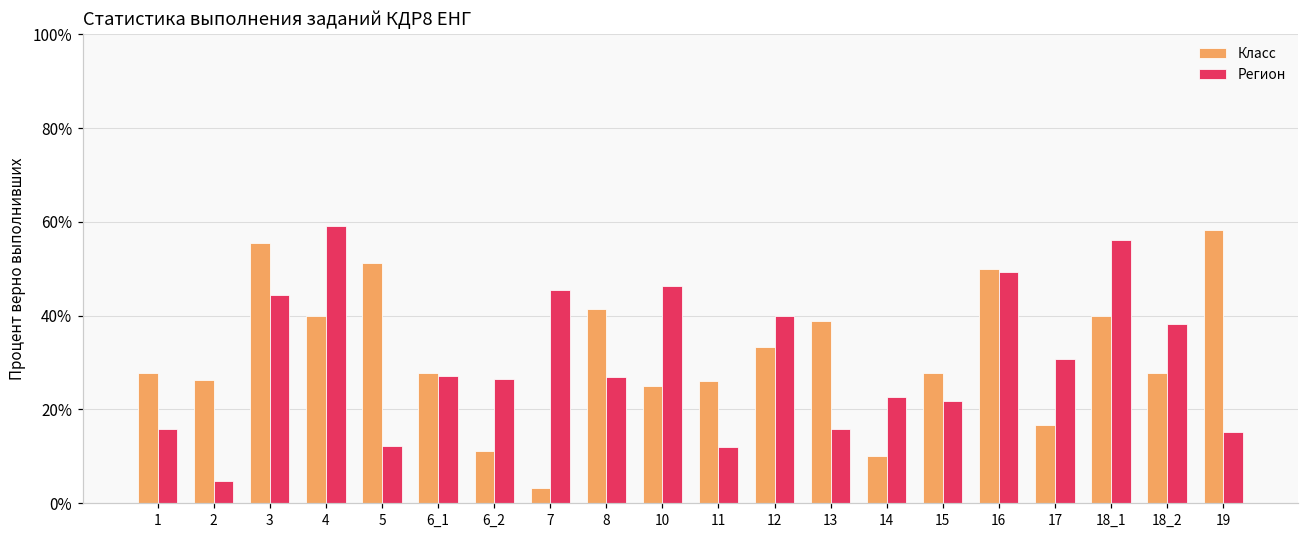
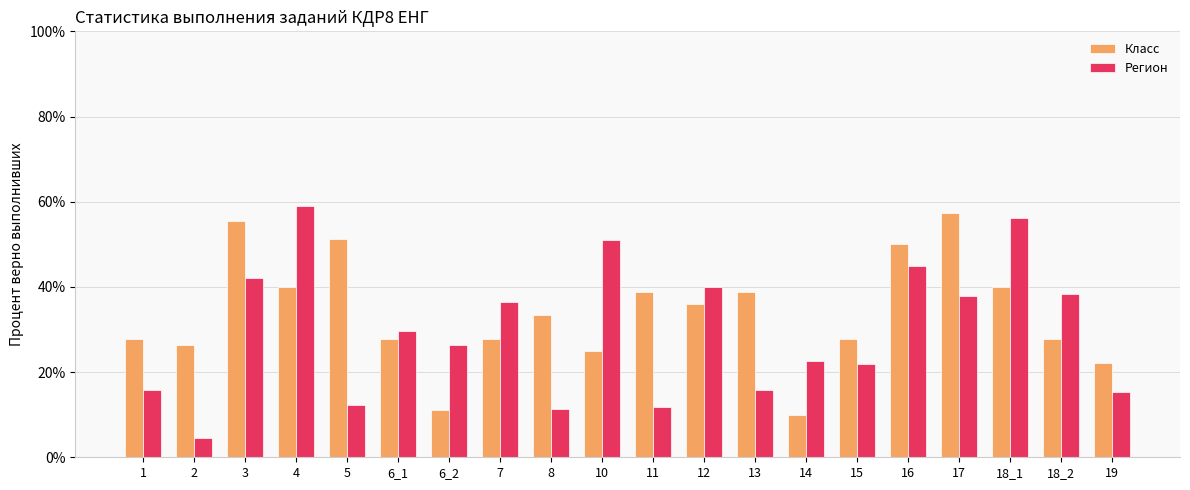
Регион, 3: 44% -> 42%
Регион, 6_1: 27% -> 30%
Класс, 7: 3% -> 28%
Регион, 7: 46% -> 36%
Класс, 8: 41% -> 33%
Регион, 8: 27% -> 11%
Регион, 10: 46% -> 51%
Класс, 11: 26% -> 39%
Класс, 12: 33% -> 36%
Регион, 16: 49% -> 45%
Класс, 17: 17% -> 57%
Регион, 17: 31% -> 38%
Класс, 19: 58% -> 22%
